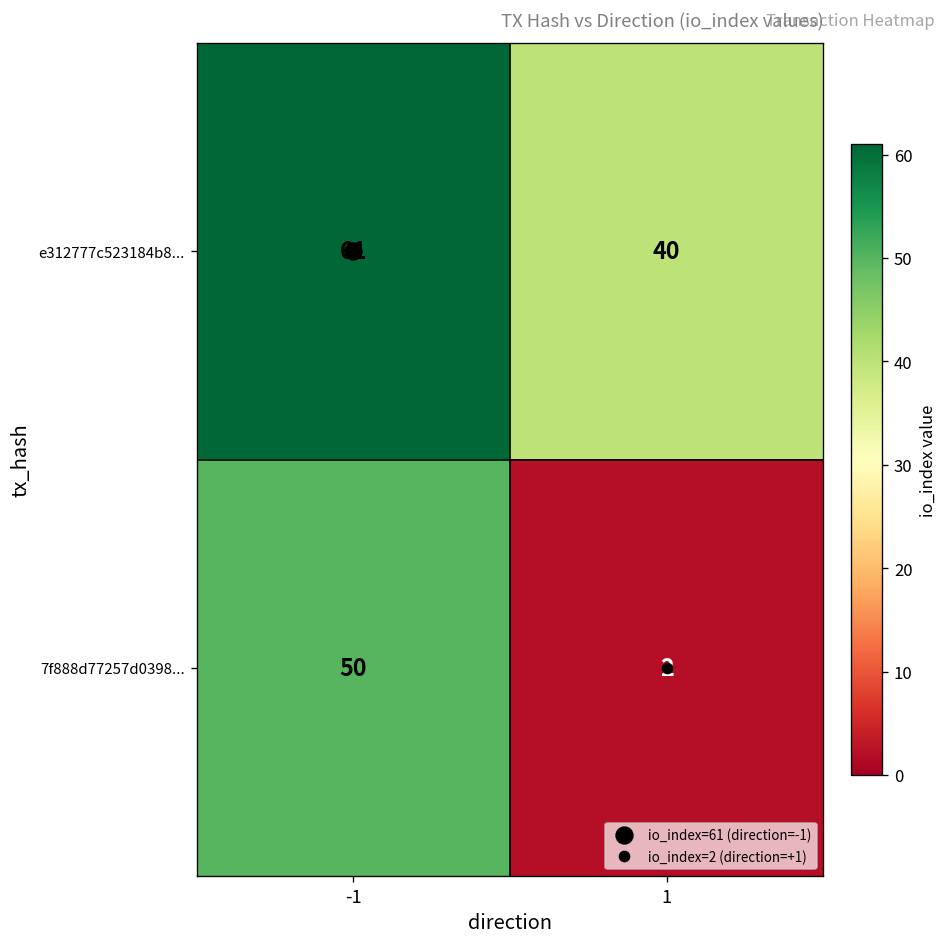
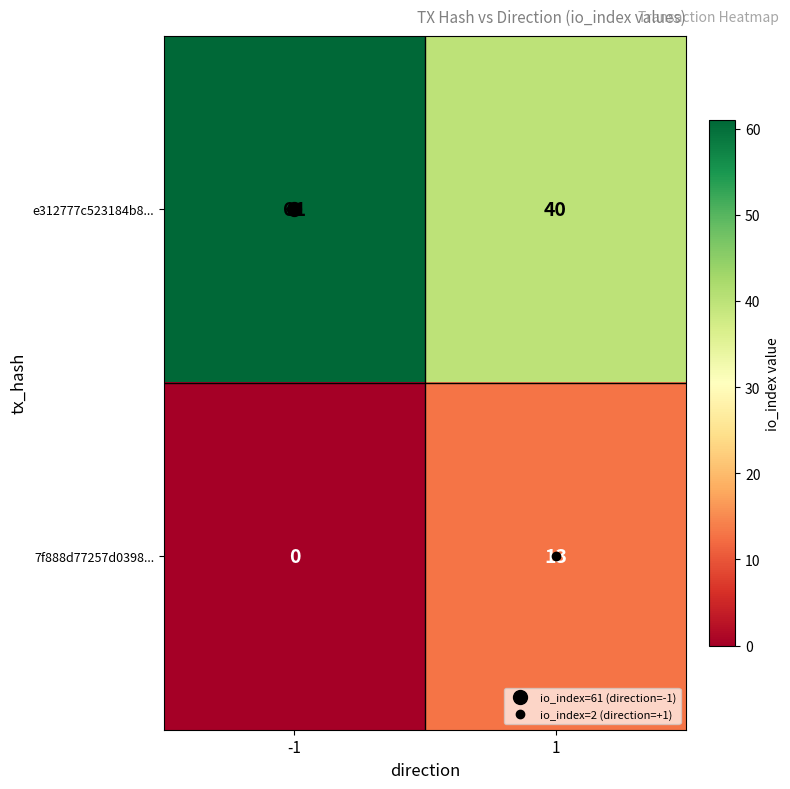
7f888d77257d0398..., -1: 50 -> 0
7f888d77257d0398..., 1: 2 -> 13
